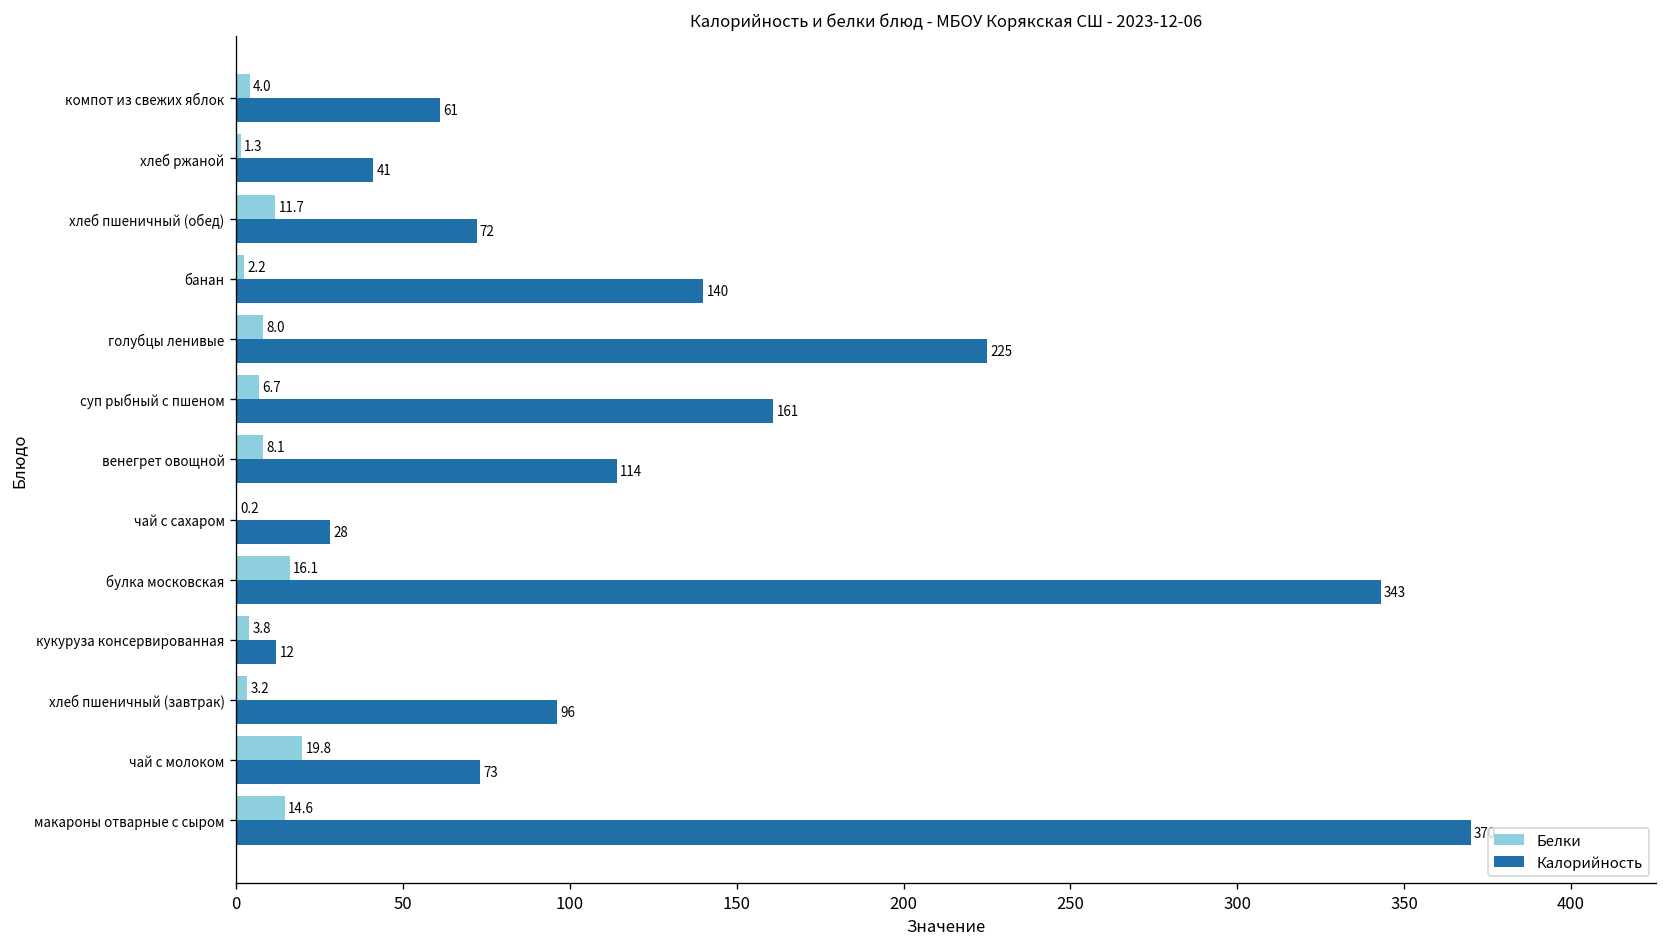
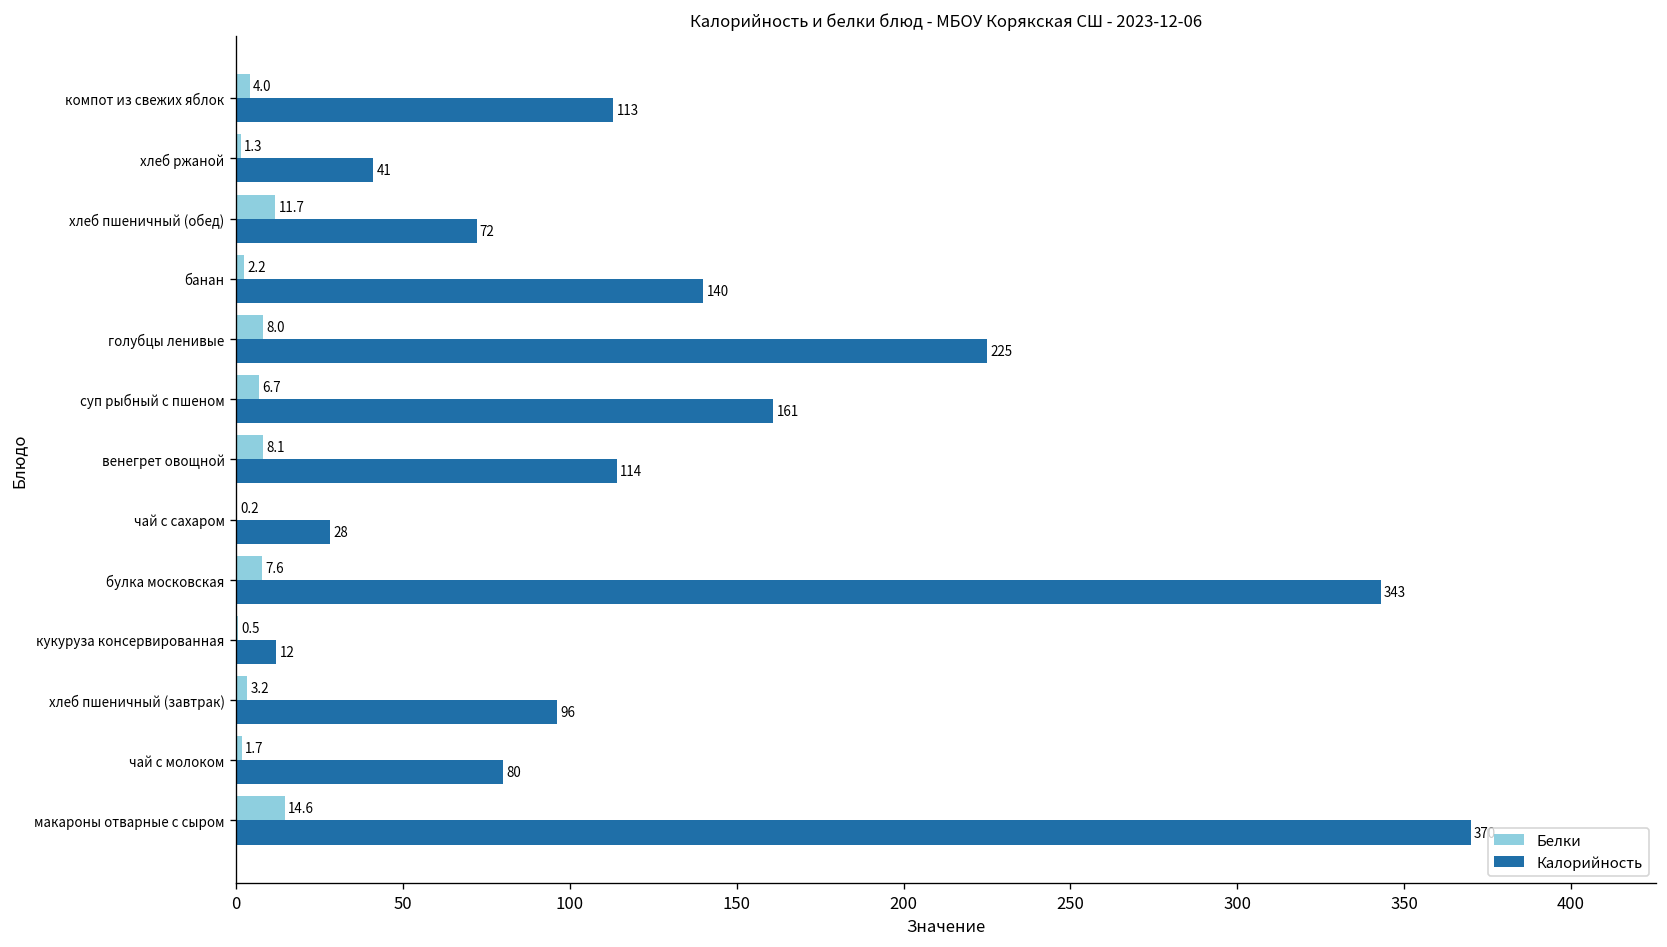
Калорийность, компот из свежих яблок: 61 -> 113
Белки, булка московская: 16.1 -> 7.6
Белки, кукуруза консервированная: 3.8 -> 0.5
Белки, чай с молоком: 19.8 -> 1.7
Калорийность, чай с молоком: 73 -> 80
